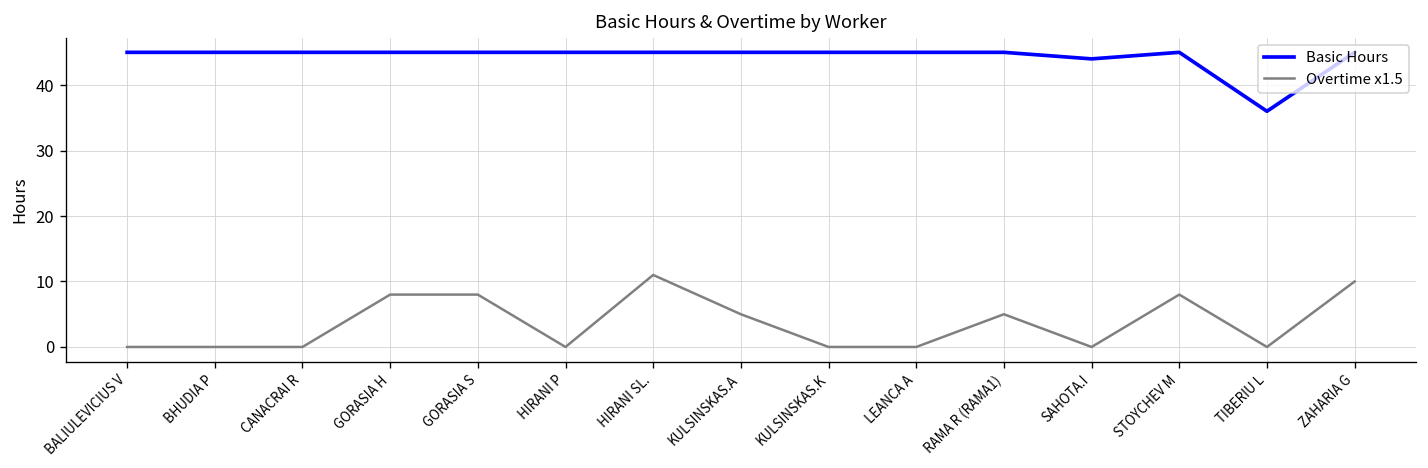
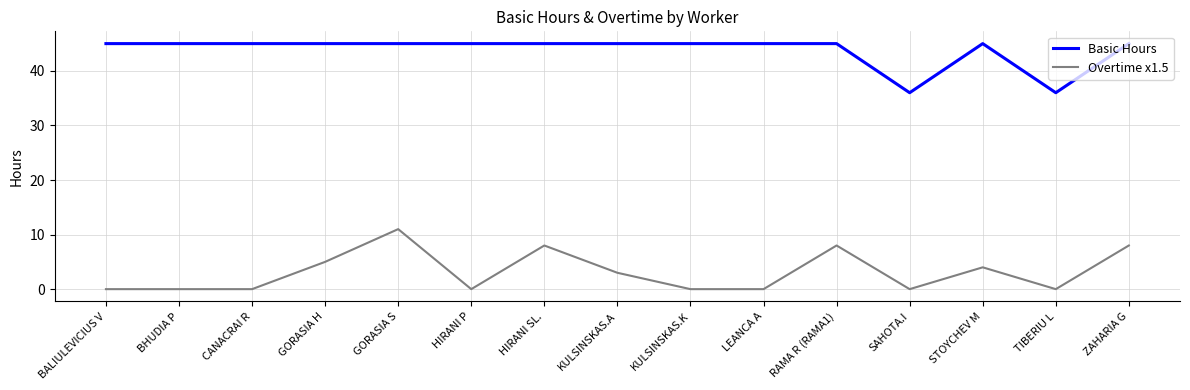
Overtime x1.5, GORASIA H: 8 -> 5
Overtime x1.5, GORASIA S: 8 -> 11
Overtime x1.5, HIRANI SL.: 11 -> 8
Overtime x1.5, KULSINSKAS.A: 5 -> 3
Overtime x1.5, RAMA R (RAMA1): 5 -> 8
Basic Hours, SAHOTA.I: 44 -> 36
Overtime x1.5, STOYCHEV M: 8 -> 4
Overtime x1.5, ZAHARIA G: 10 -> 8
